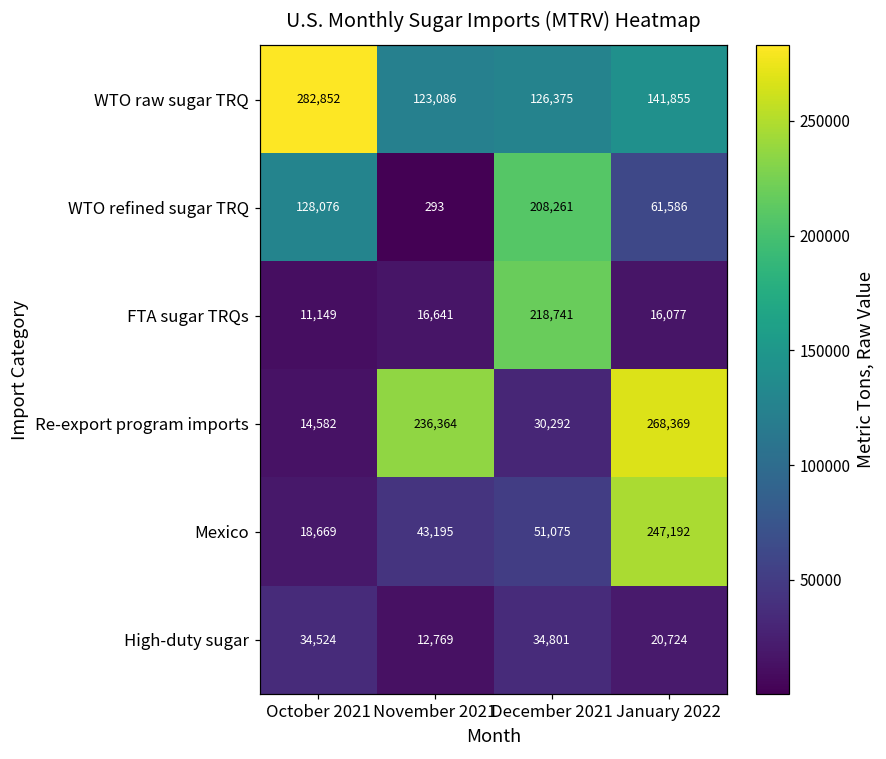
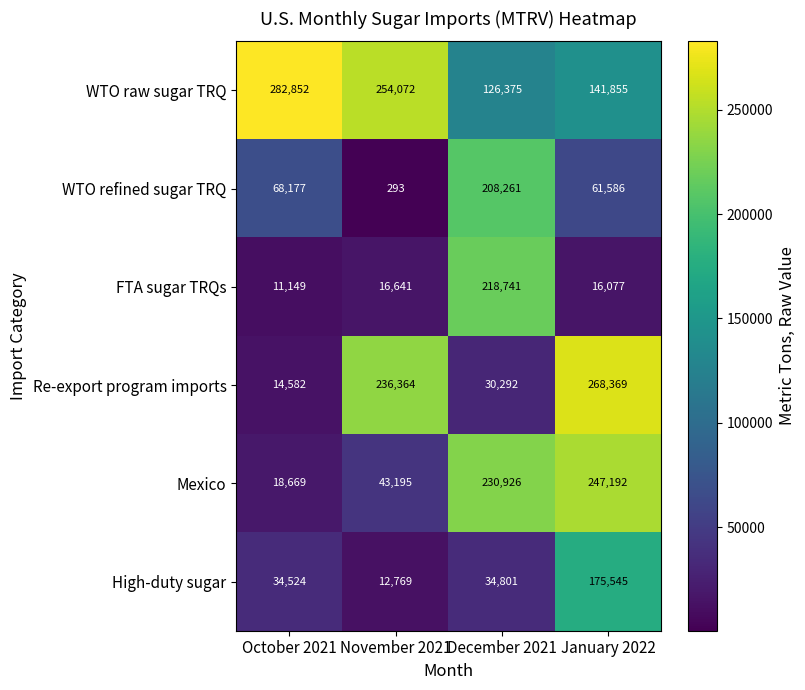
WTO raw sugar TRQ, November 2021: 123,086 -> 254,072
WTO refined sugar TRQ, October 2021: 128,076 -> 68,177
Mexico, December 2021: 51,075 -> 230,926
High-duty sugar, January 2022: 20,724 -> 175,545
